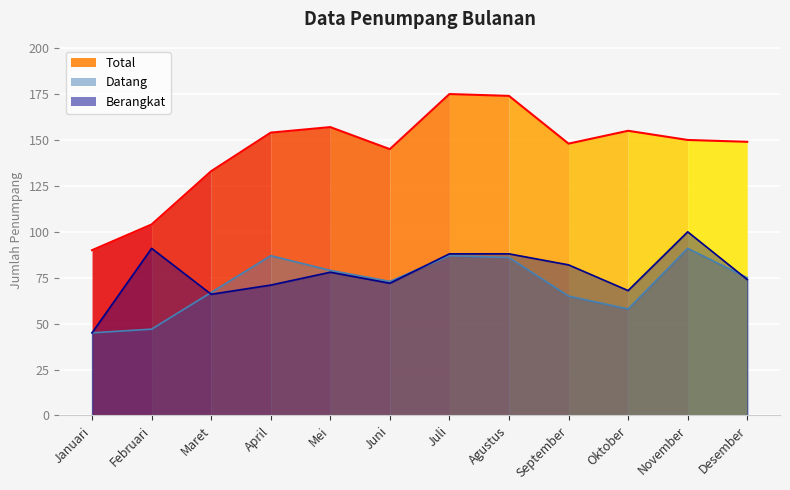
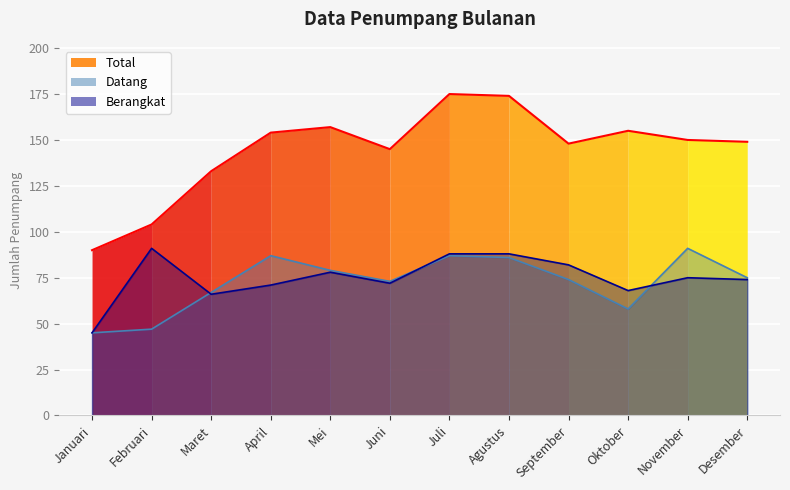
Datang, September: 65 -> 74
Berangkat, November: 100 -> 75
